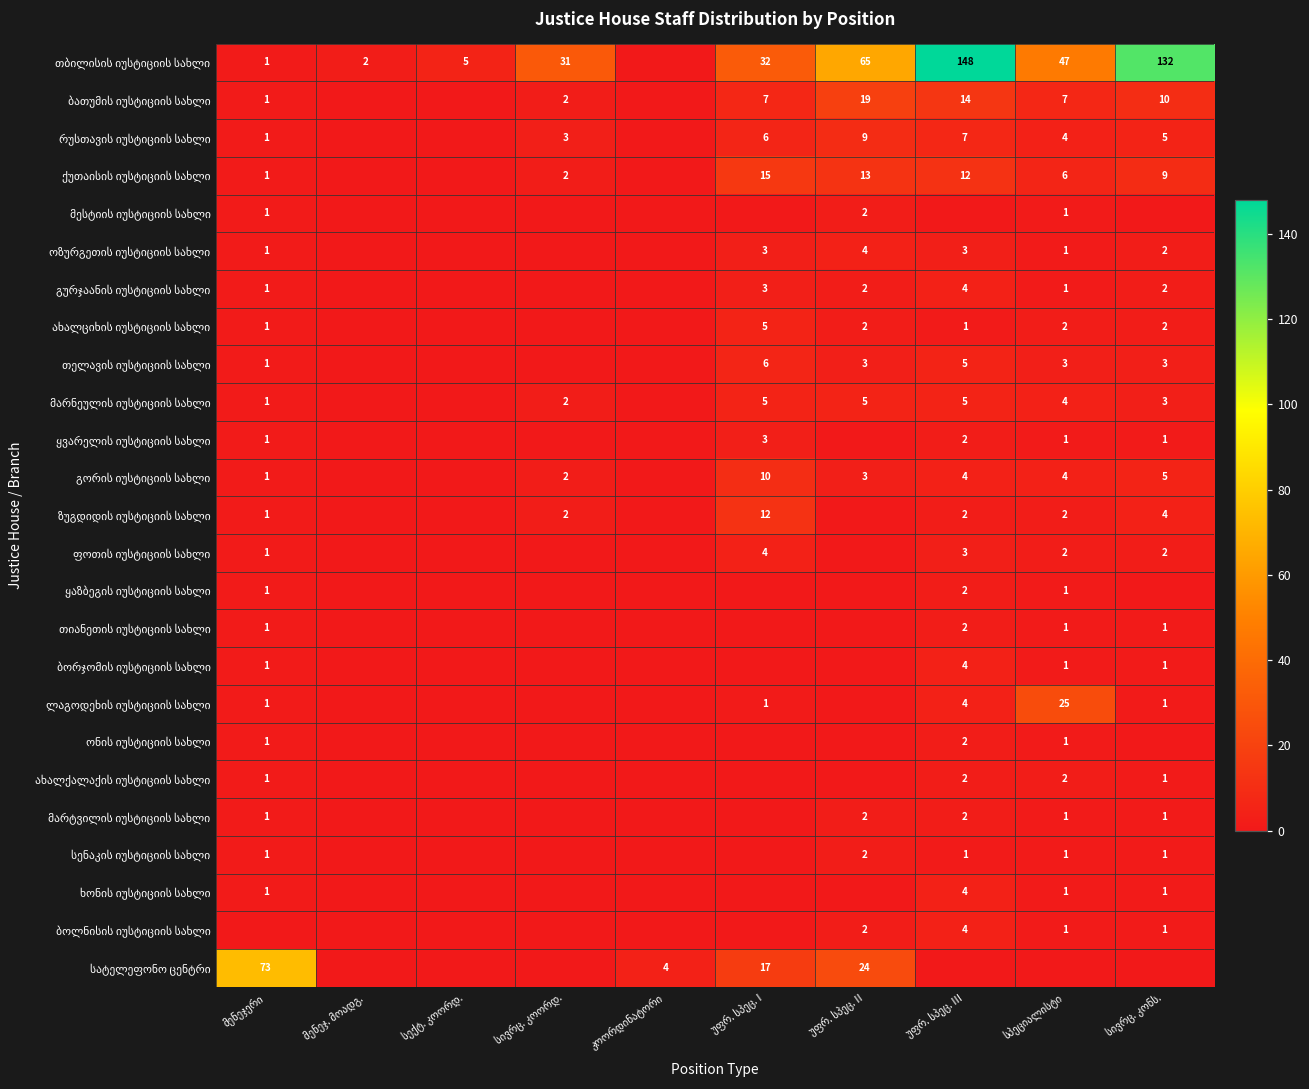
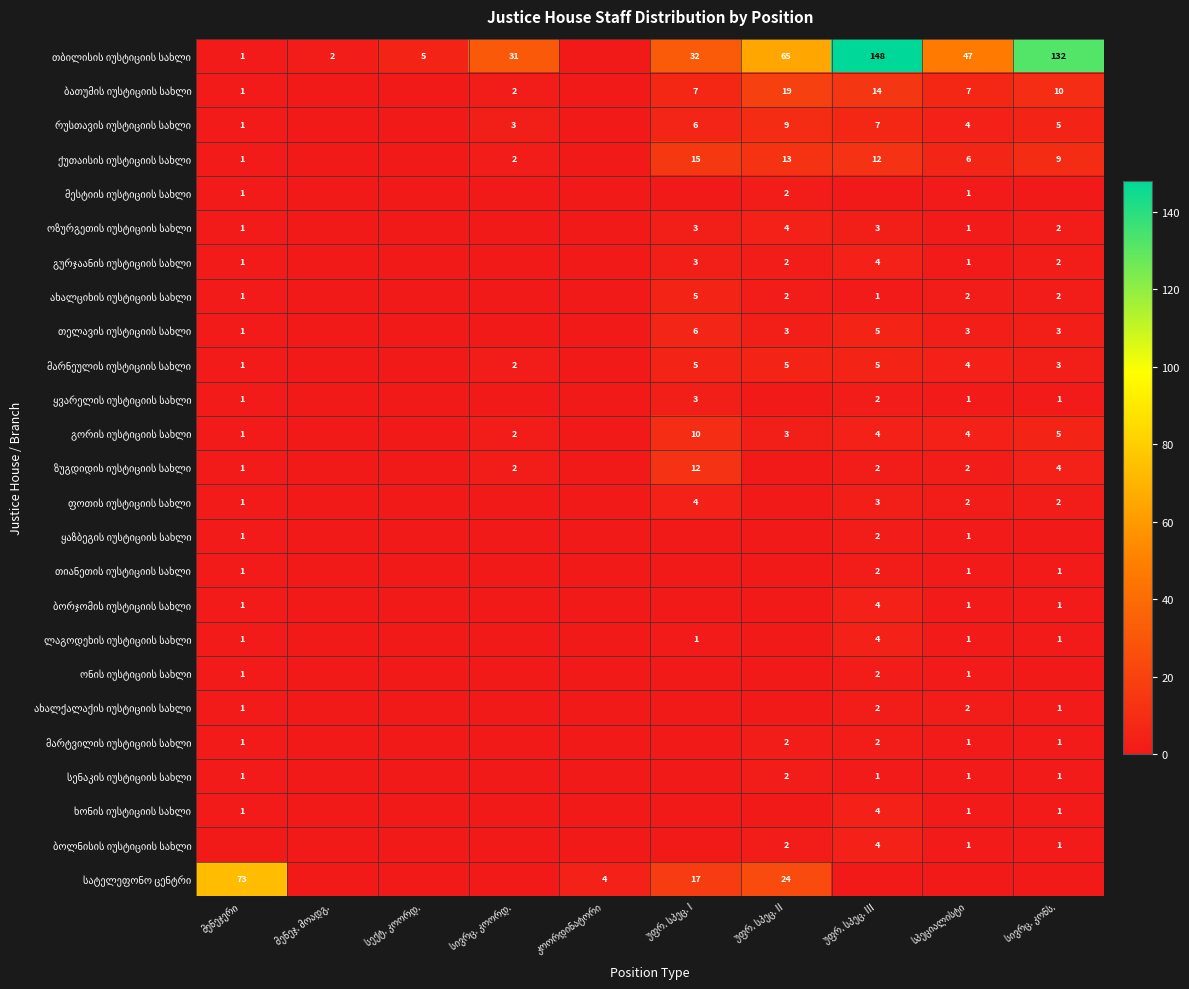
ლაგოდეხის იუსტიციის სახლი, სპეციალისტი: 25 -> 1
